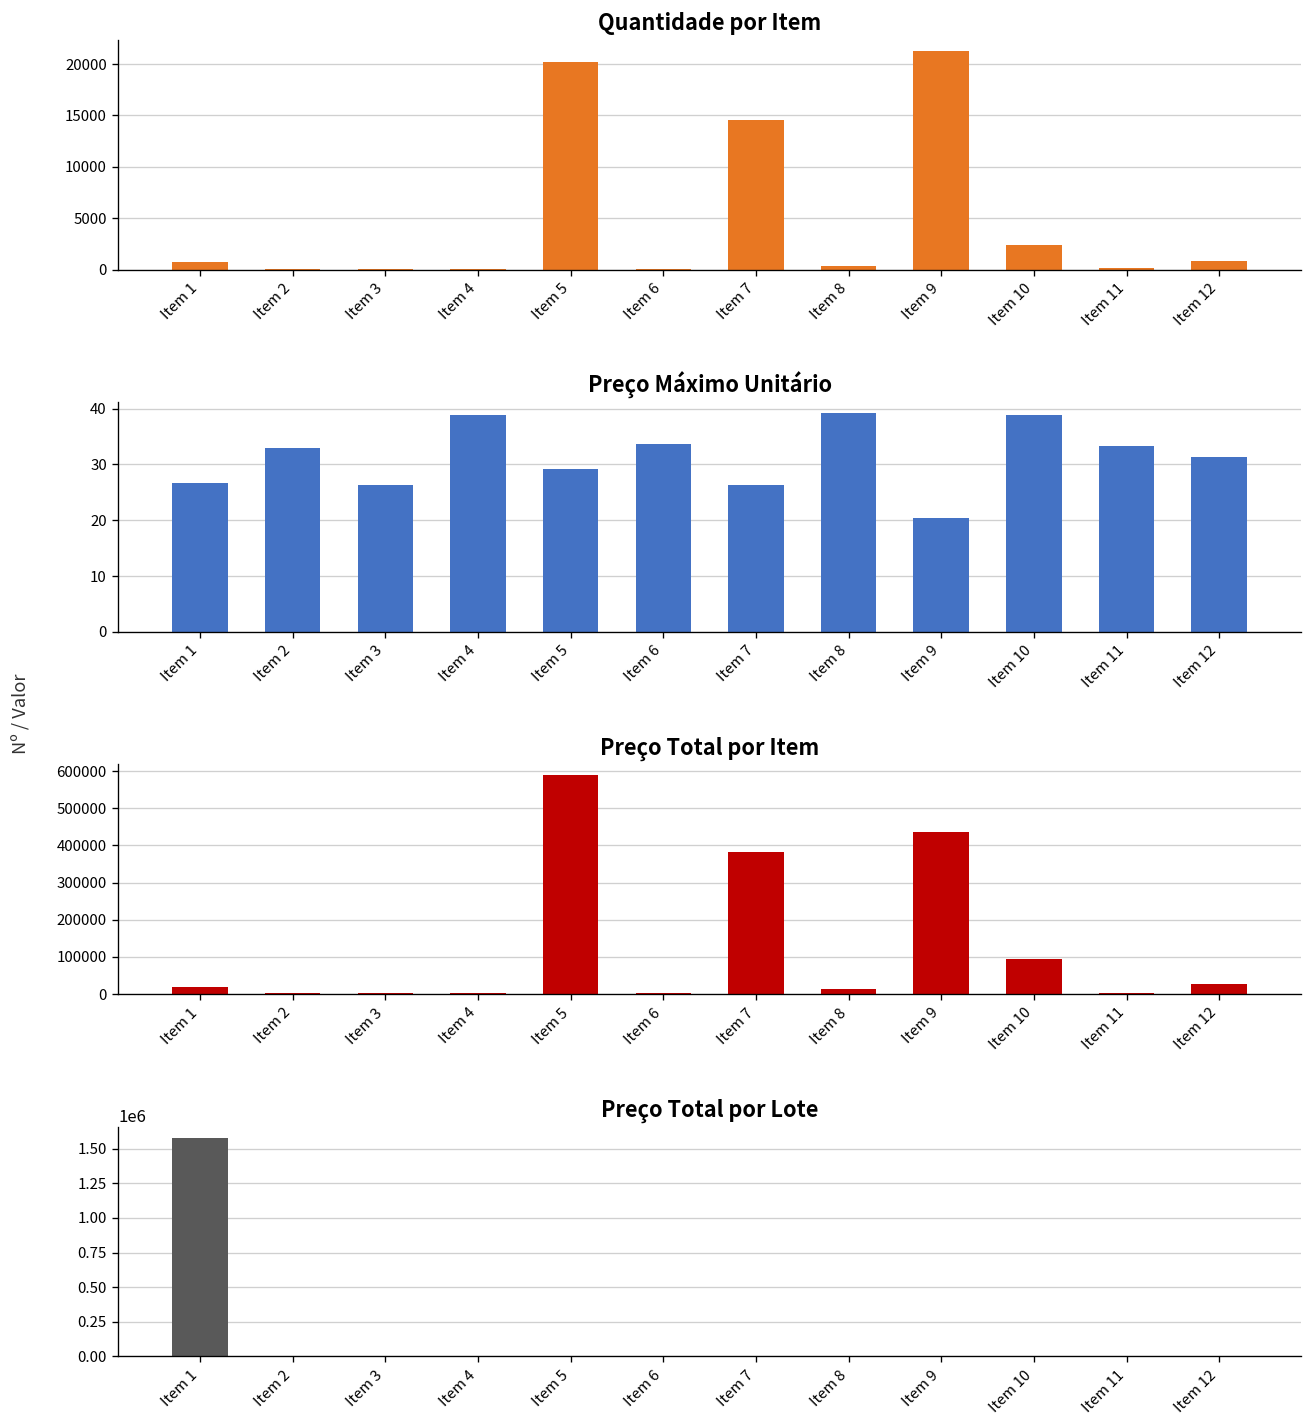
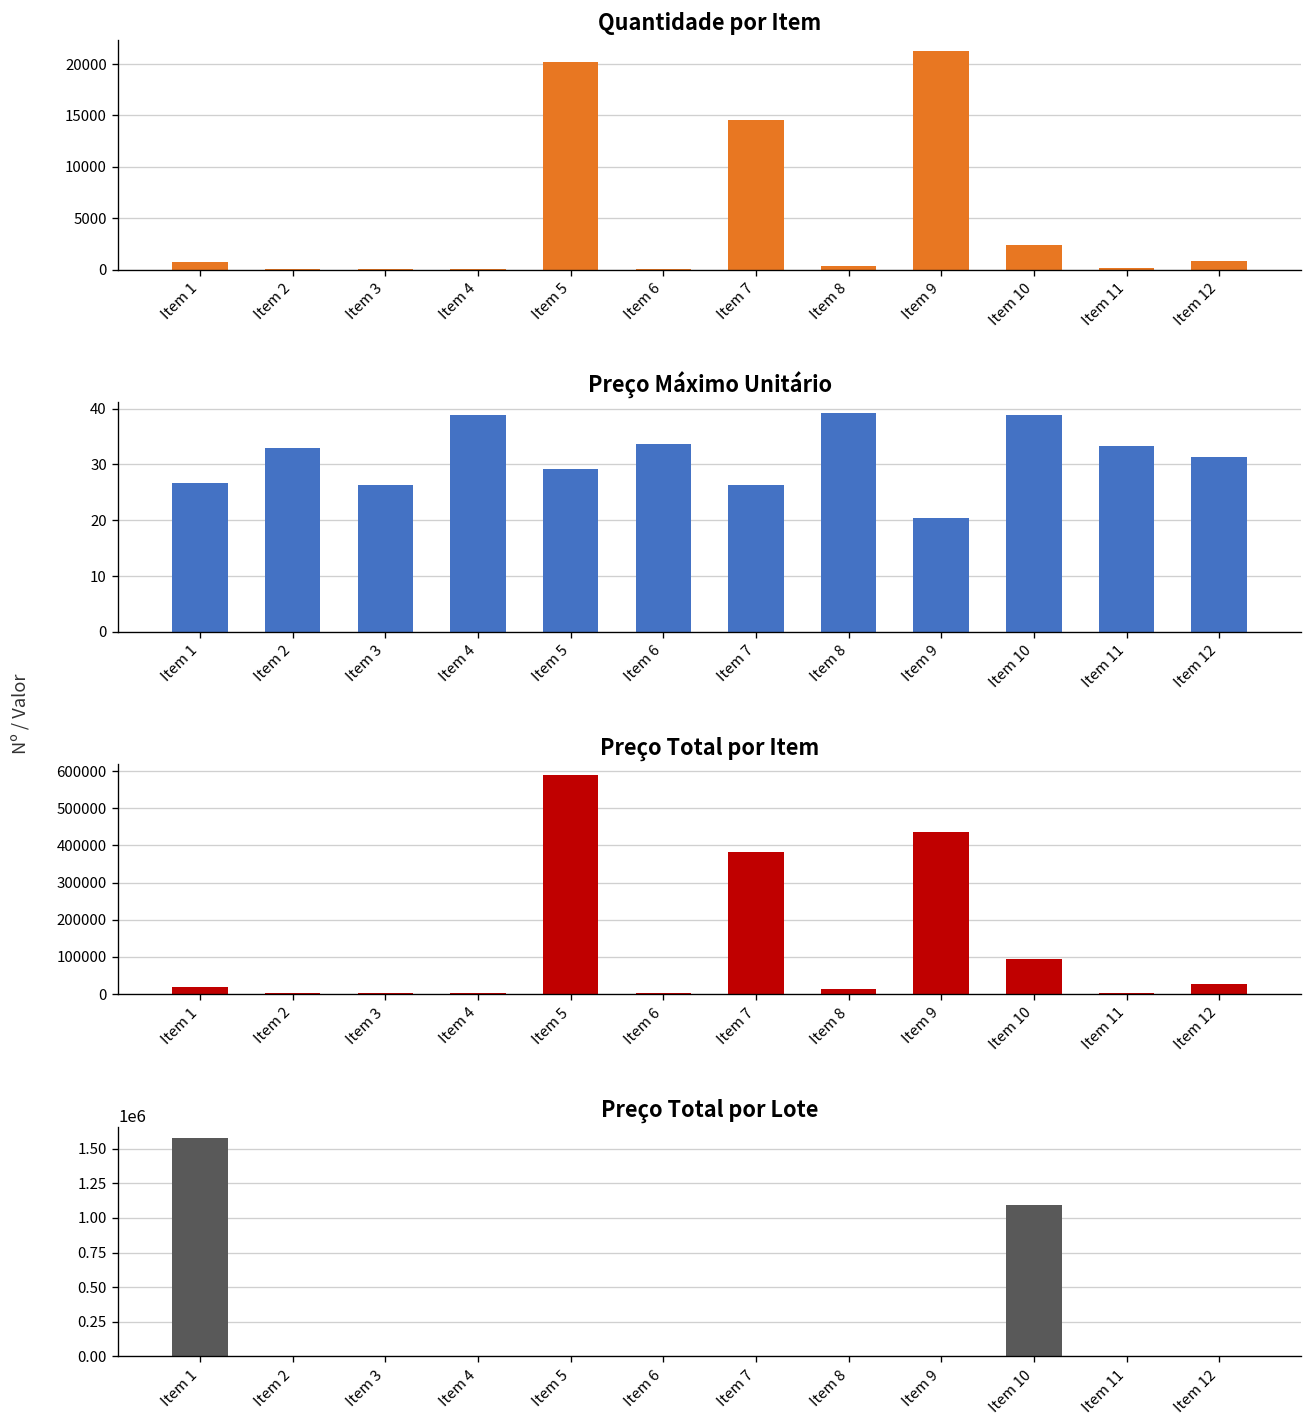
Preço Total por Lote, Item 10: 0 -> 1090000
